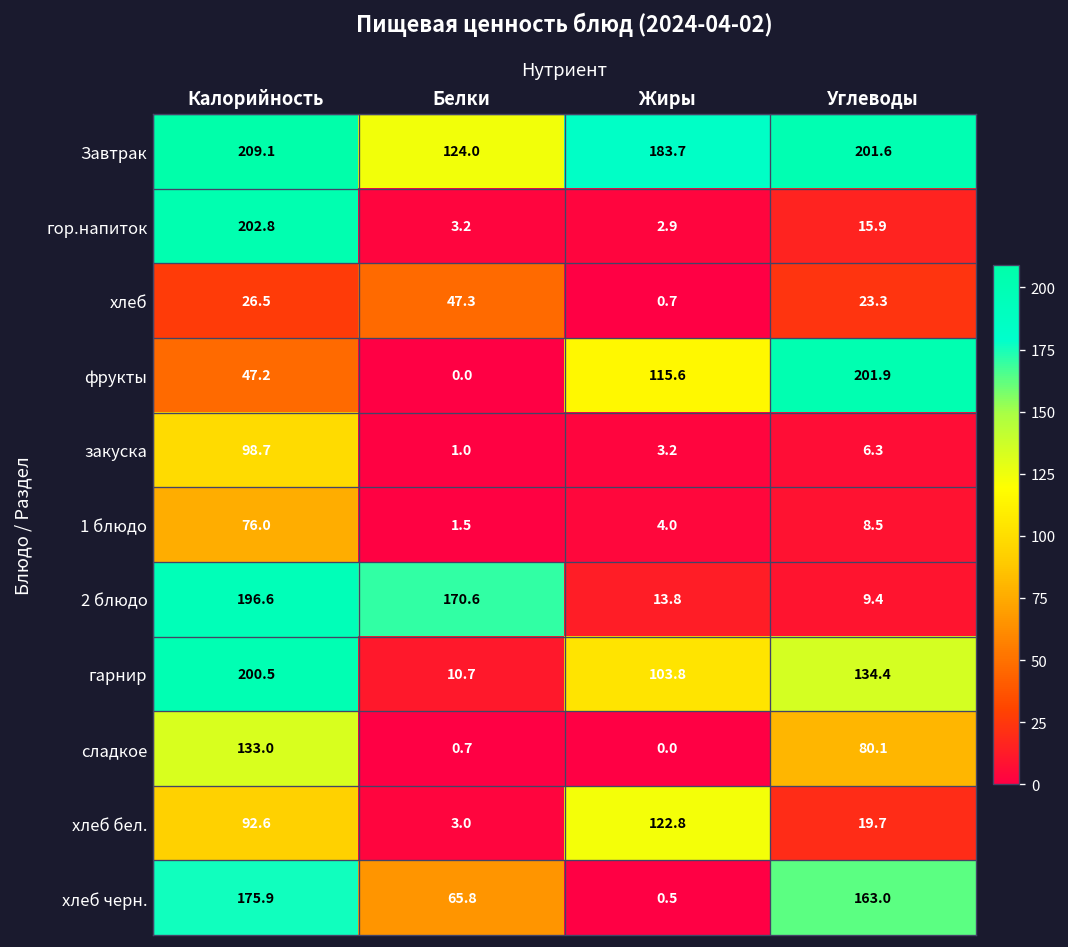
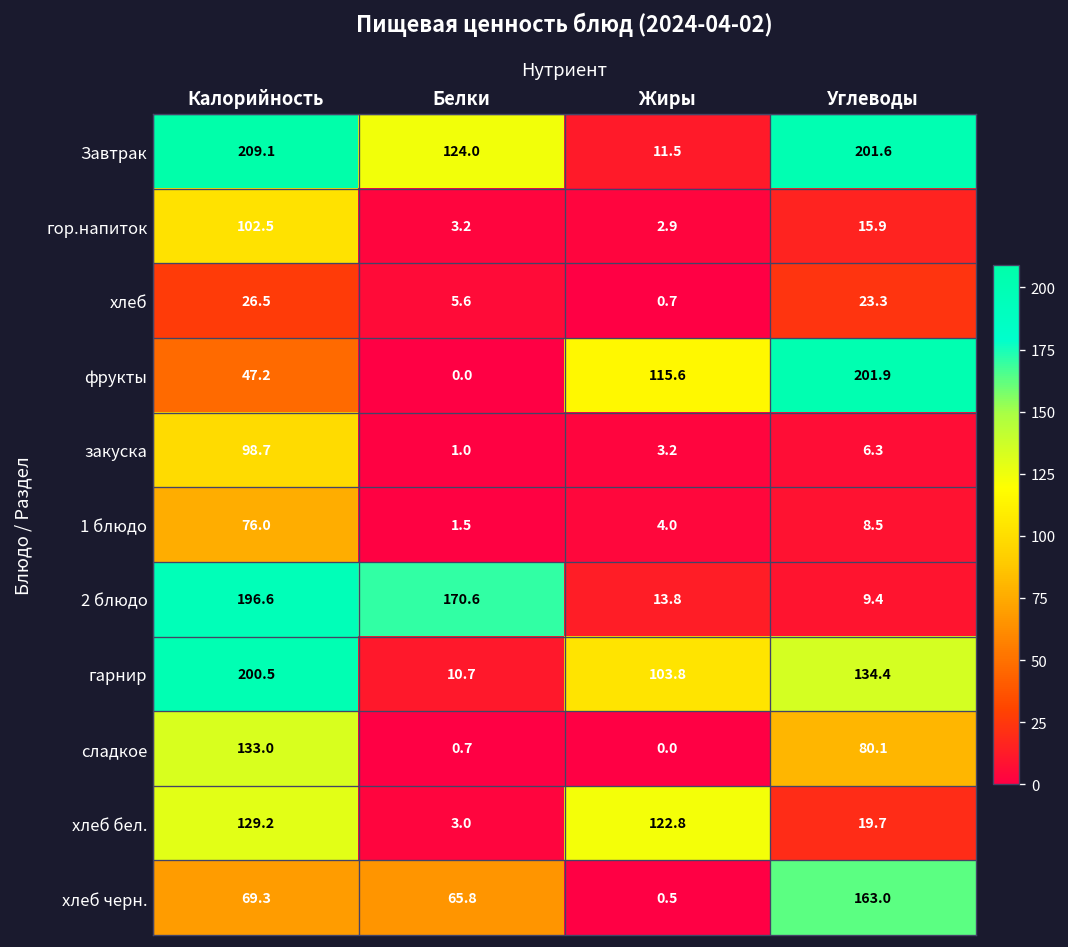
Завтрак, Жиры: 183.7 -> 11.5
гор.напиток, Калорийность: 202.8 -> 102.5
хлеб, Белки: 47.3 -> 5.6
хлеб бел., Калорийность: 92.6 -> 129.2
хлеб черн., Калорийность: 175.9 -> 69.3
